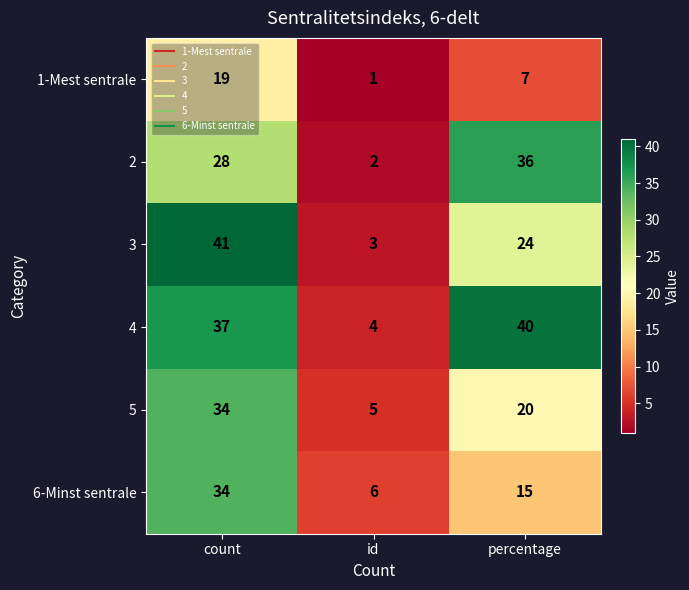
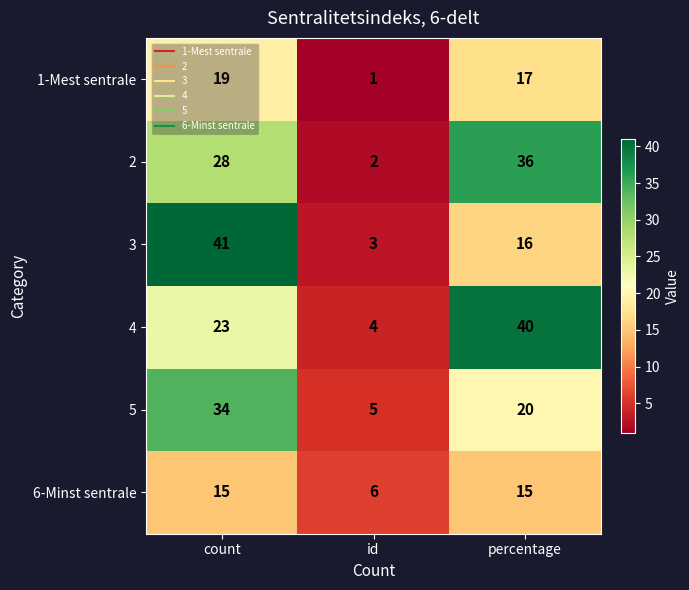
1-Mest sentrale, percentage: 7 -> 17
3, percentage: 24 -> 16
4, count: 37 -> 23
6-Minst sentrale, count: 34 -> 15
